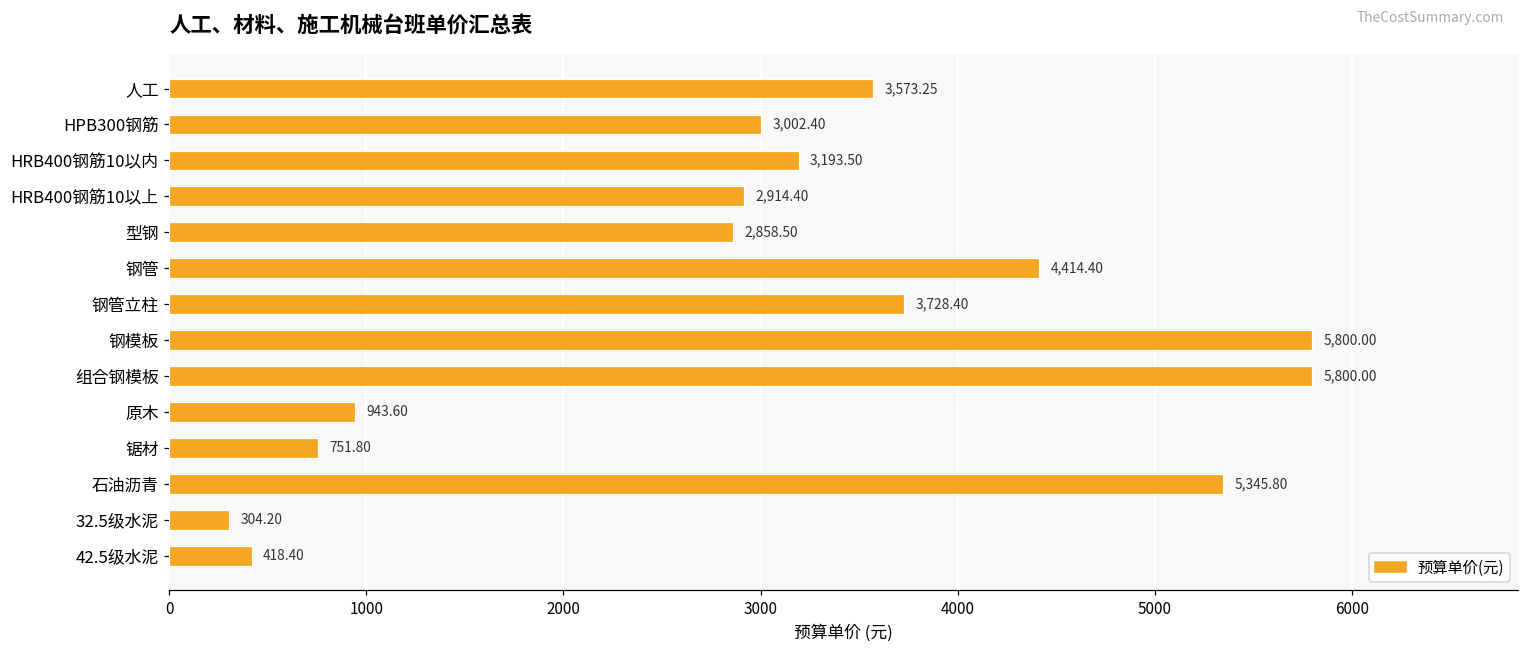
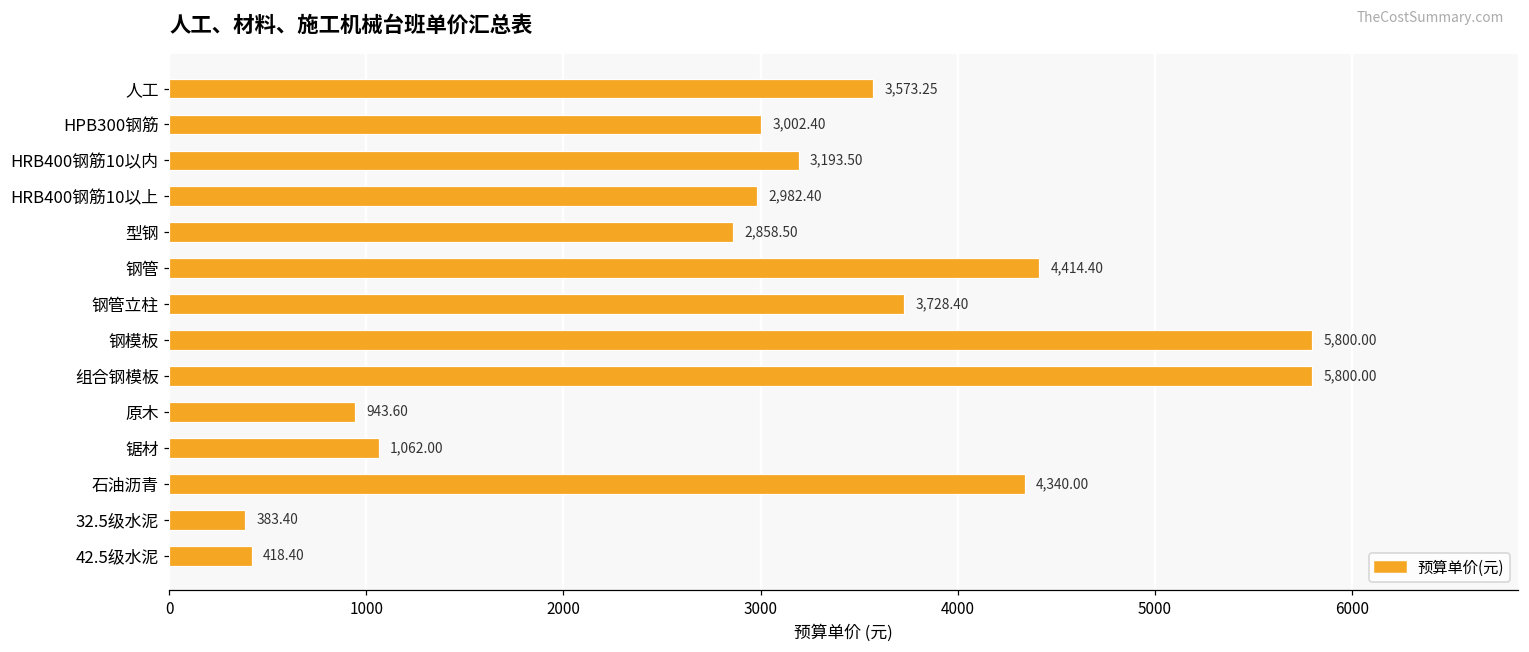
HRB400钢筋10以上: 2,914.40 -> 2,982.40
锯材: 751.80 -> 1,062.00
石油沥青: 5,345.80 -> 4,340.00
32.5级水泥: 304.20 -> 383.40
